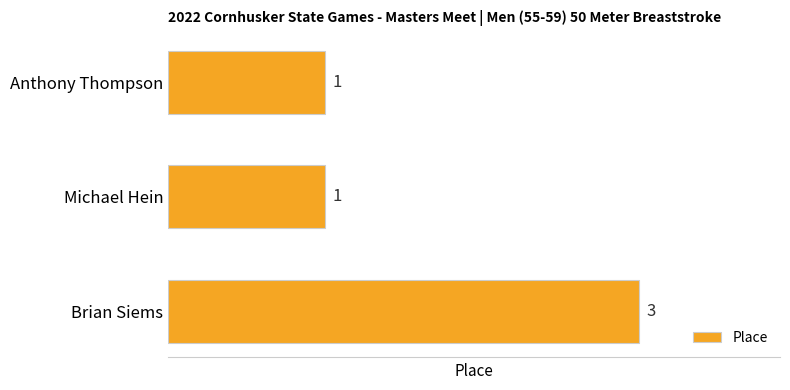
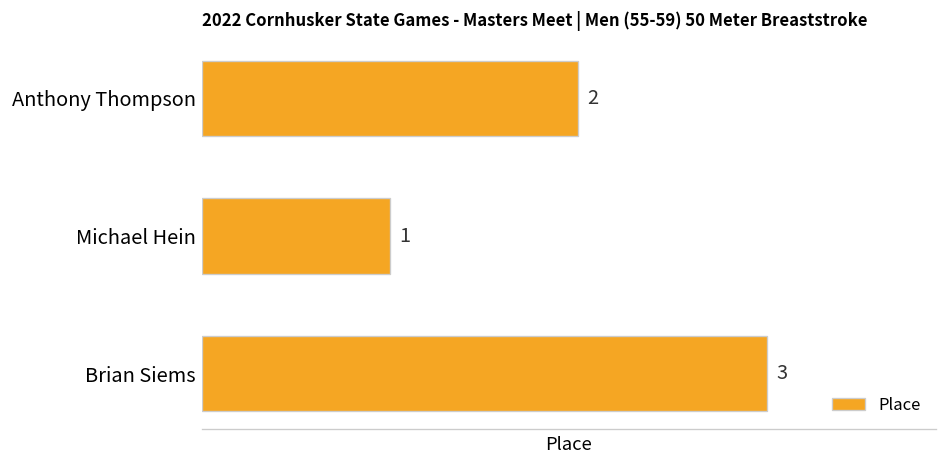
Anthony Thompson: 1 -> 2
